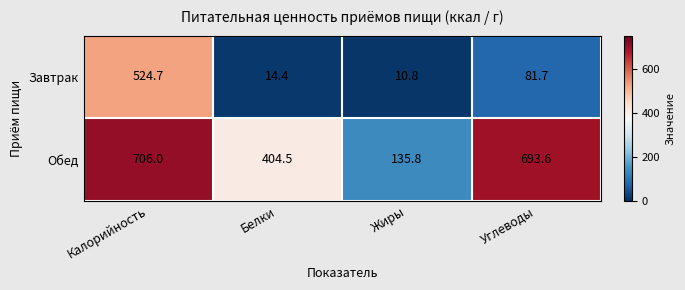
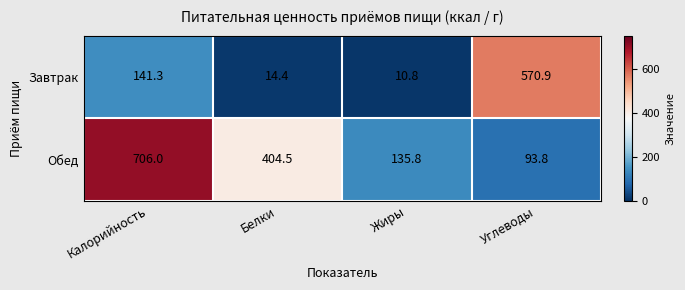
Завтрак, Калорийность: 524.7 -> 141.3
Завтрак, Углеводы: 81.7 -> 570.9
Обед, Углеводы: 693.6 -> 93.8
